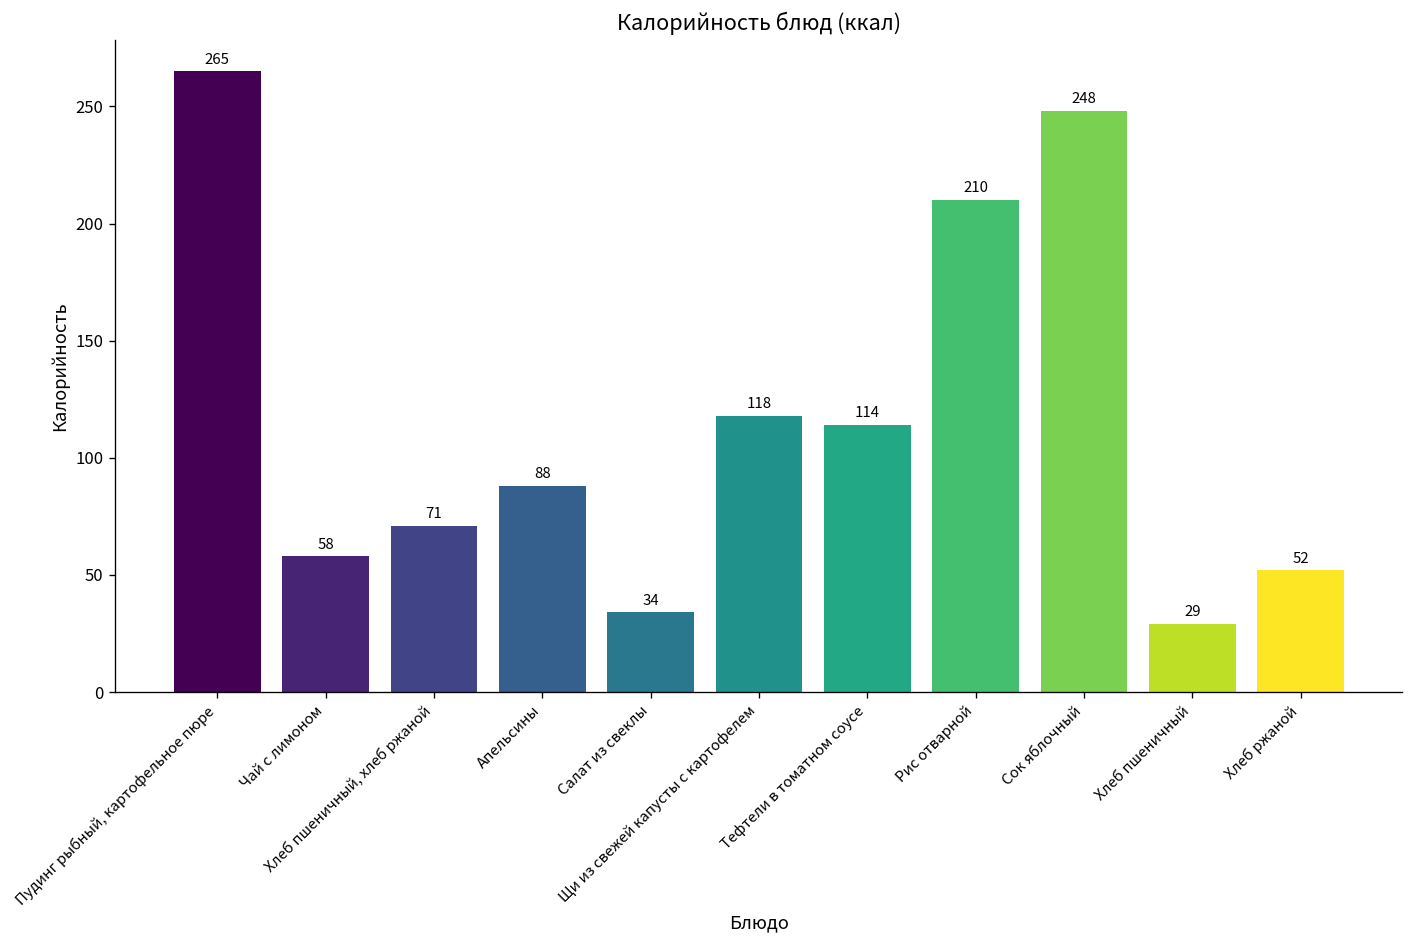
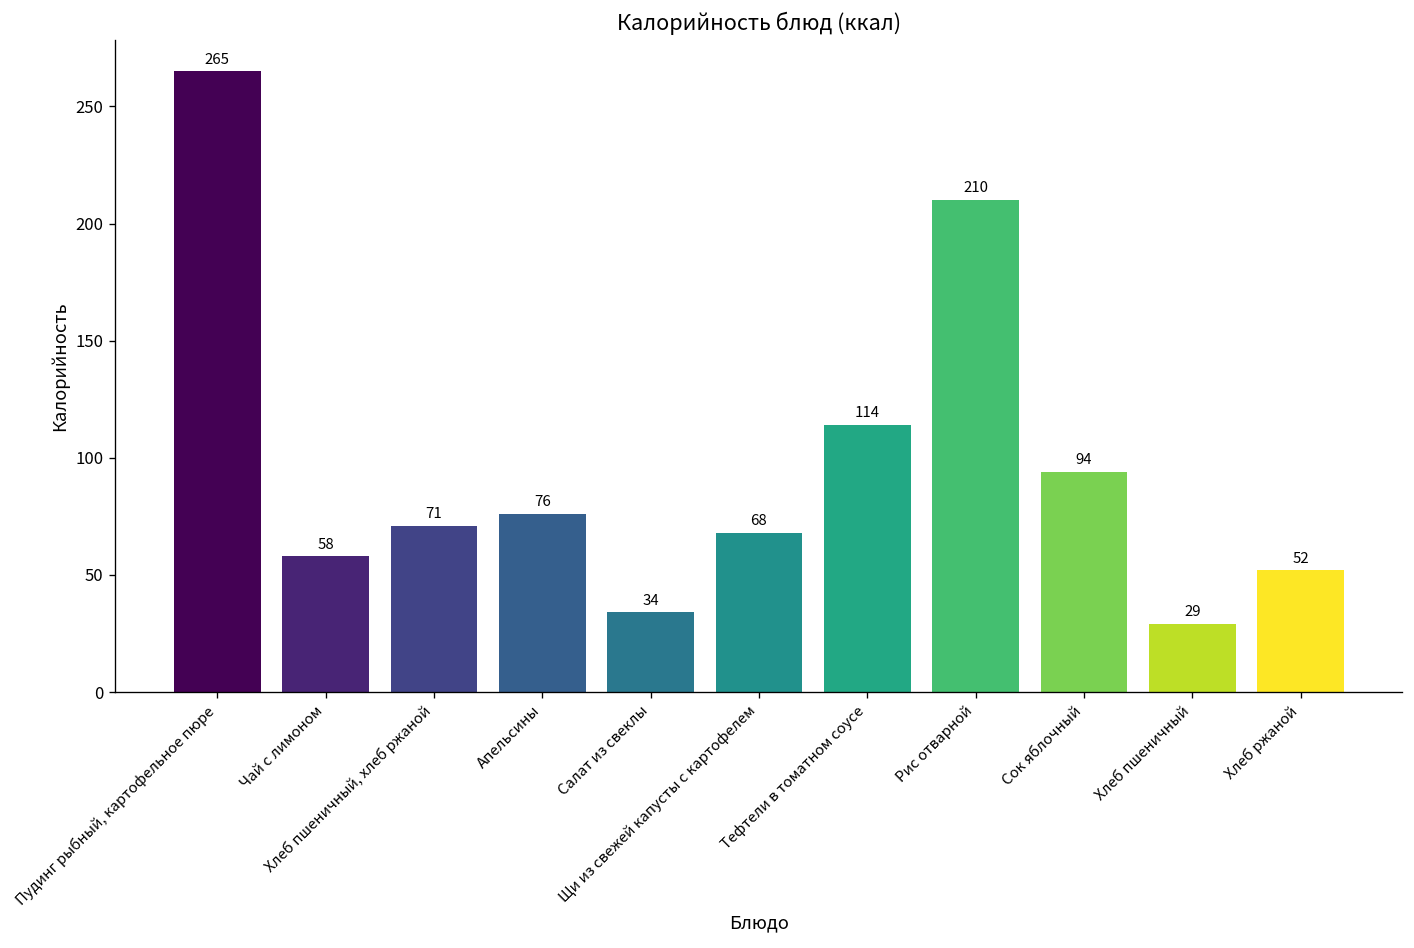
Апельсины: 88 -> 76
Щи из свежей капусты с картофелем: 118 -> 68
Сок яблочный: 248 -> 94
